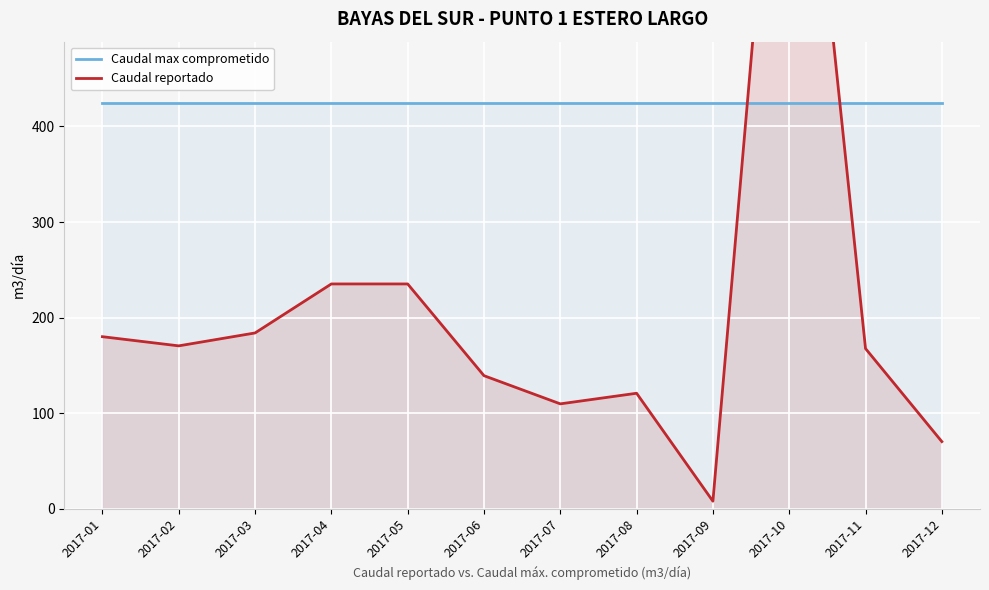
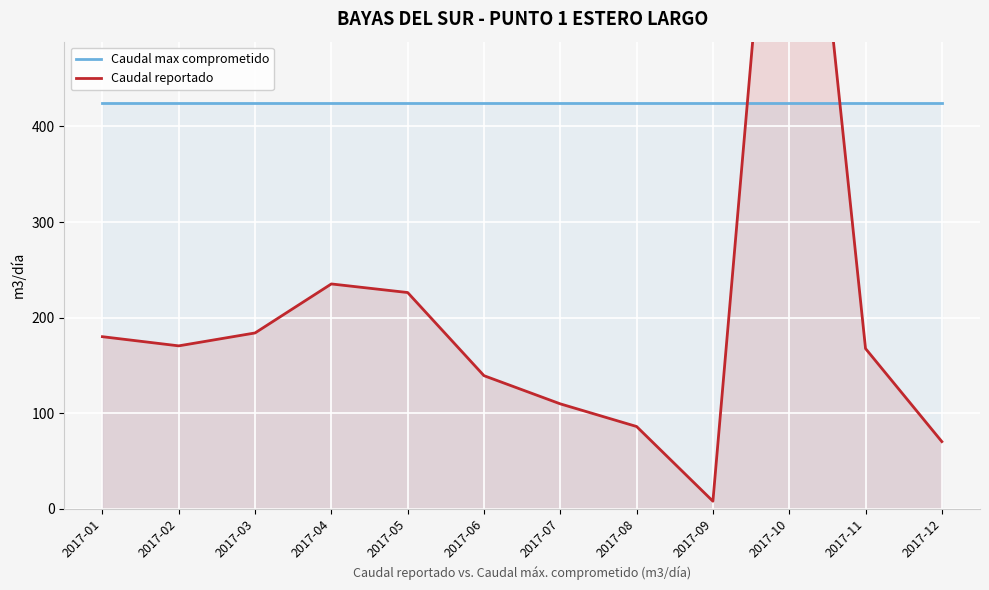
Caudal reportado, 2017-05: 240 -> 230
Caudal reportado, 2017-08: 120 -> 90
